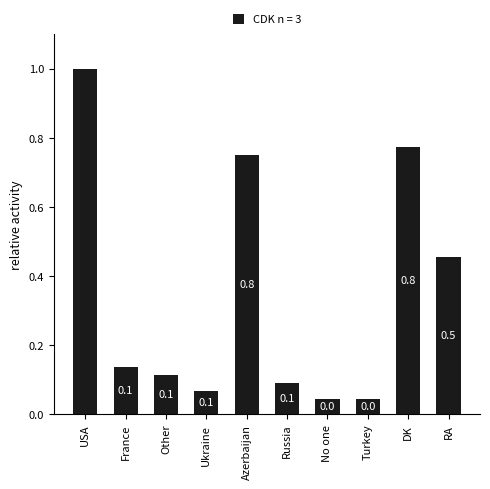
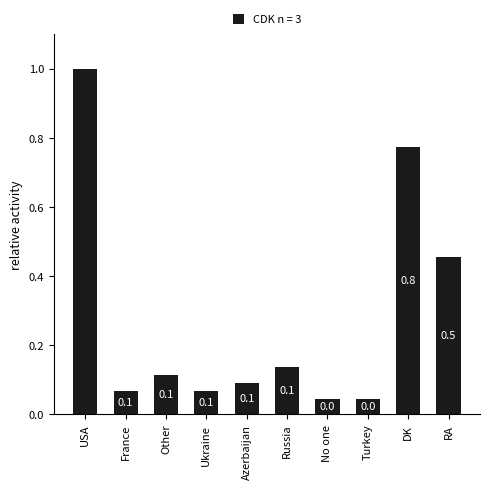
France: 0.14 -> 0.07
Azerbaijan: 0.8 -> 0.1
Russia: 0.09 -> 0.14
